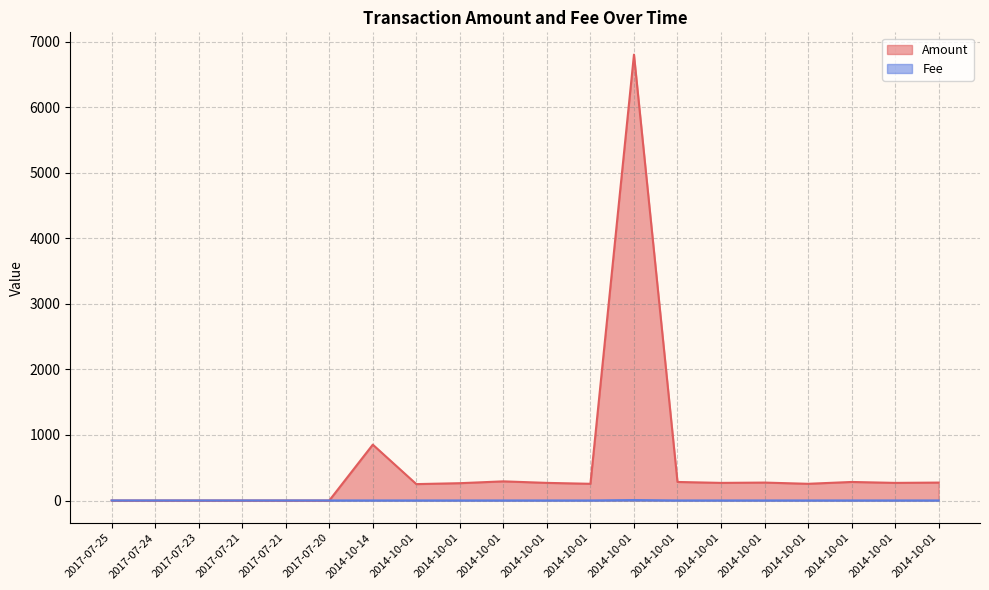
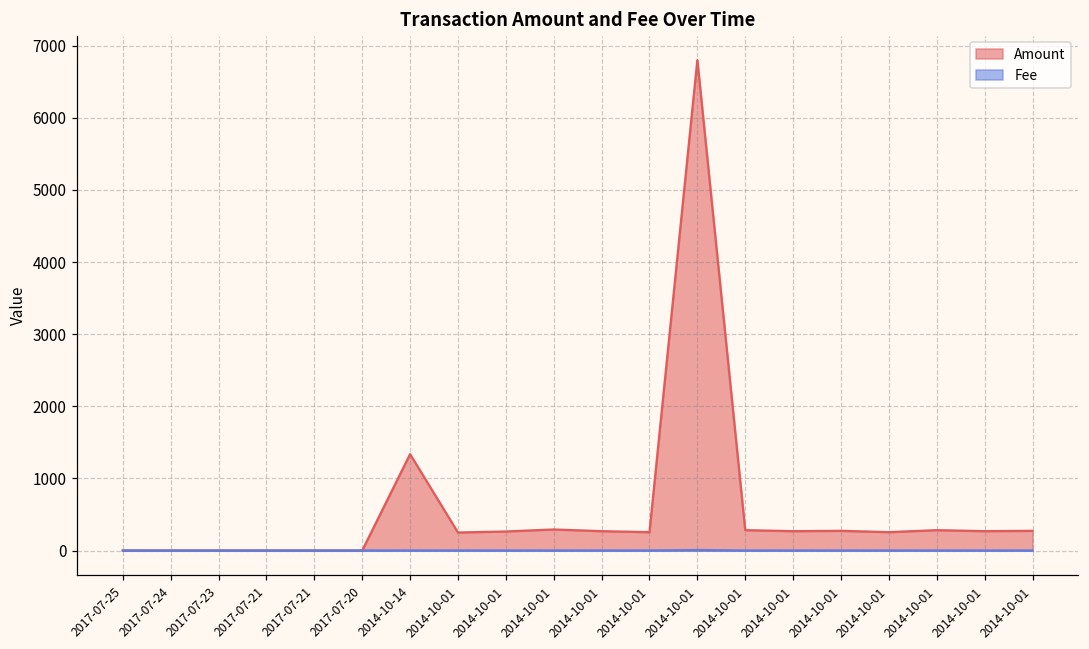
Amount, 2014-10-14: 900 -> 1300
